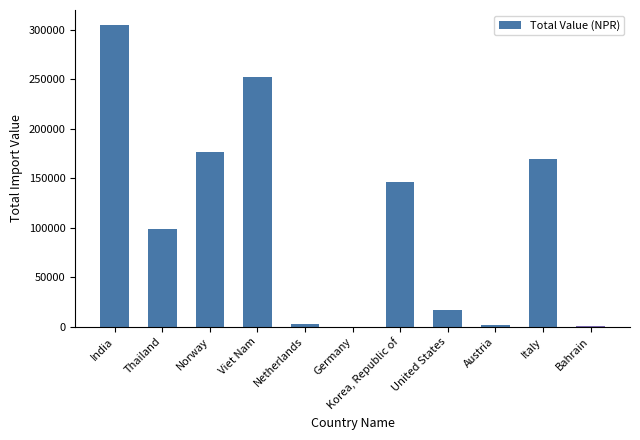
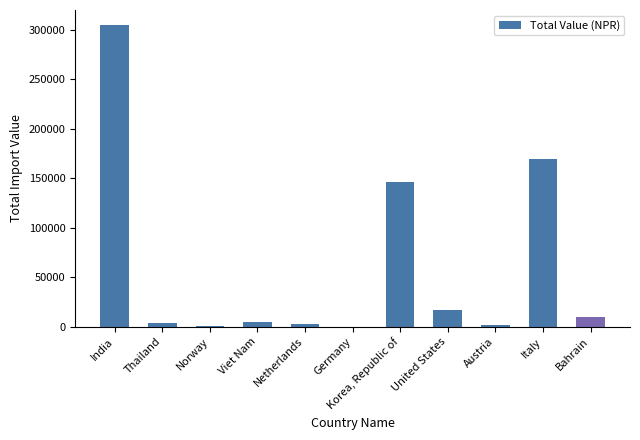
Thailand: 100000 -> 0
Norway: 180000 -> 0
Viet Nam: 250000 -> 0
Bahrain: 0 -> 10000
